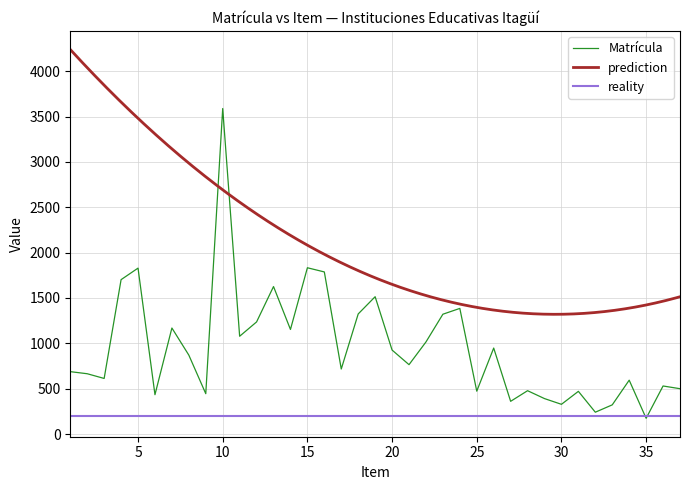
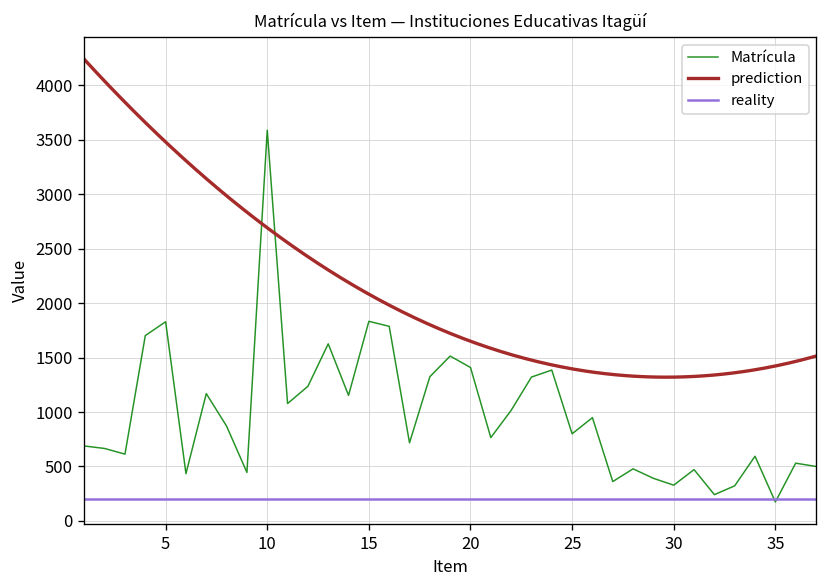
Matrícula, 20: 900 -> 1400
Matrícula, 25: 500 -> 800
